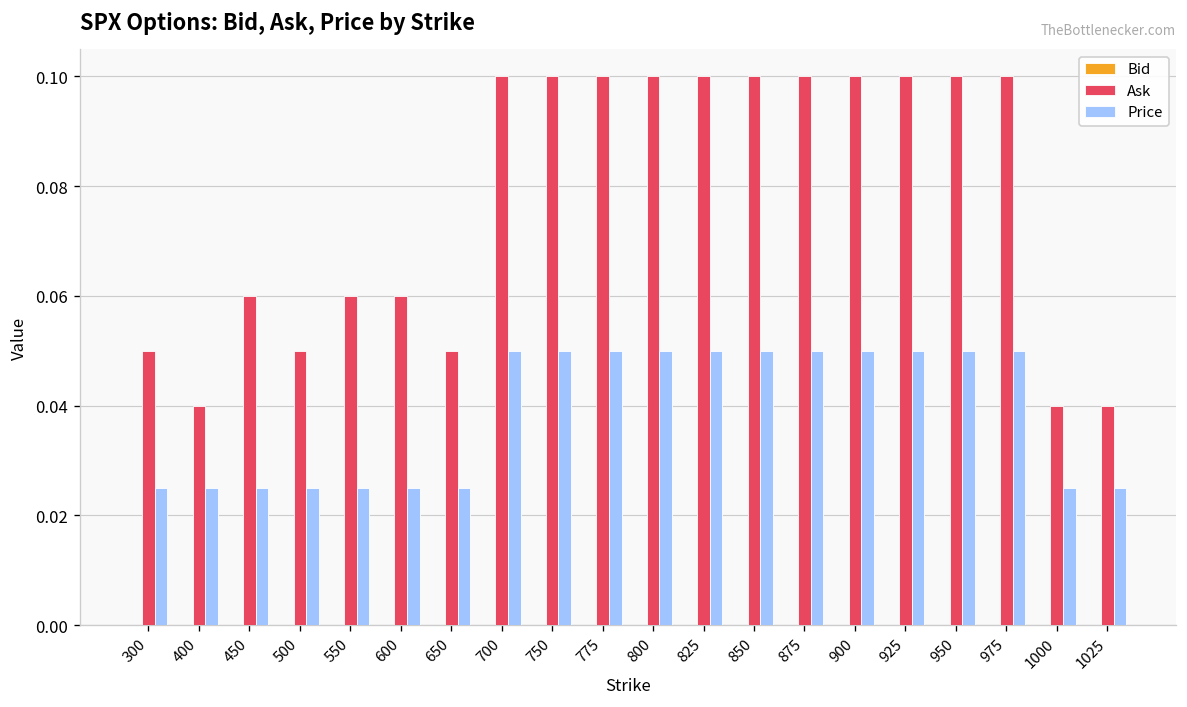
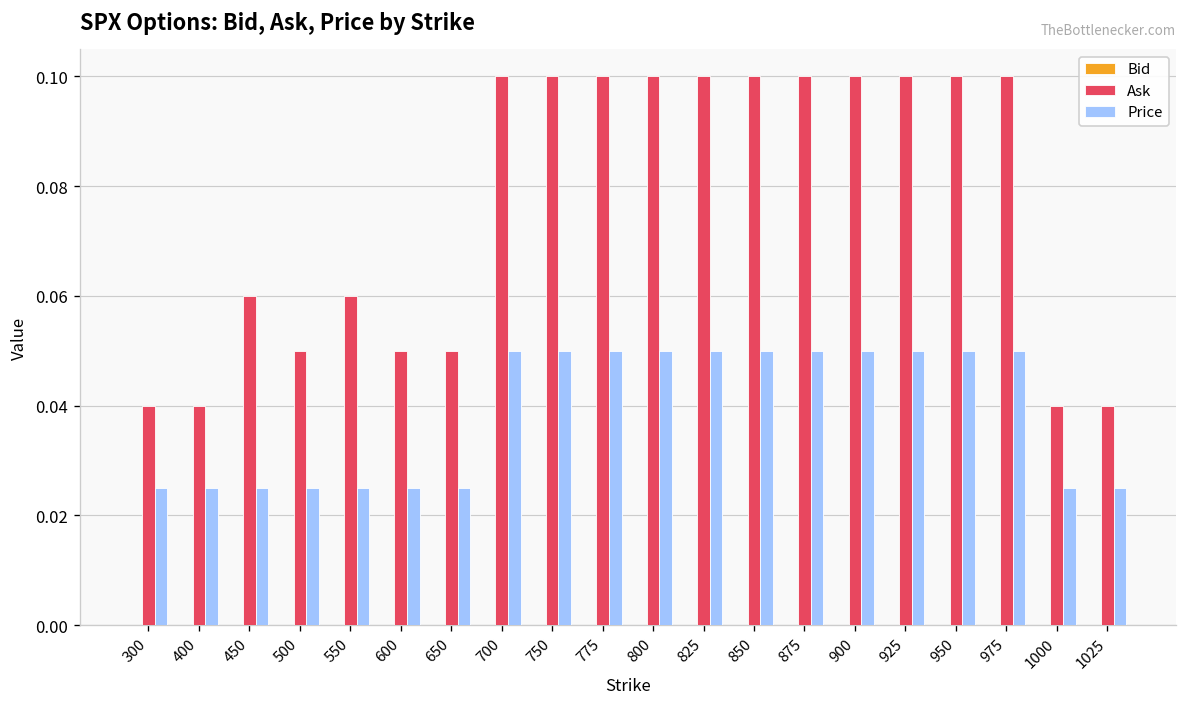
Ask, 300: 0.05 -> 0.04
Ask, 600: 0.06 -> 0.05
